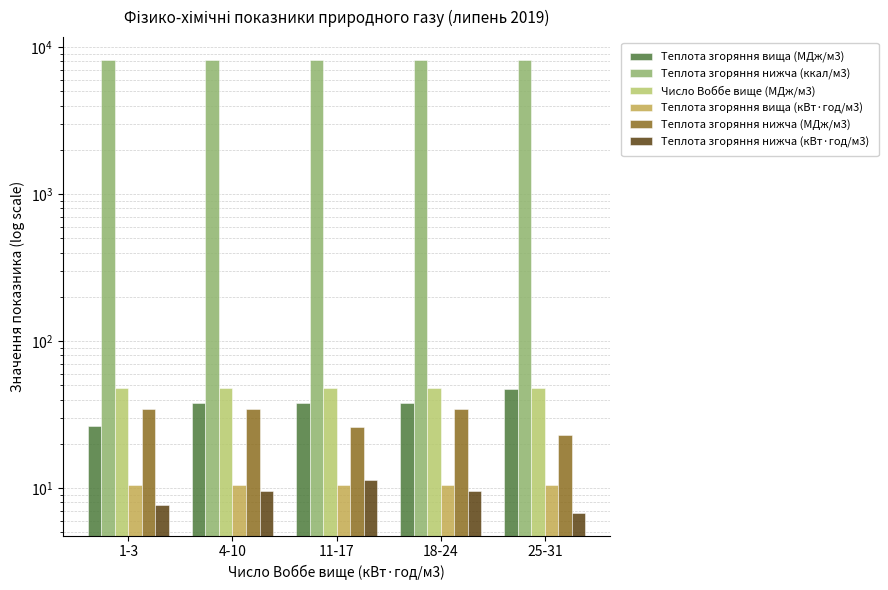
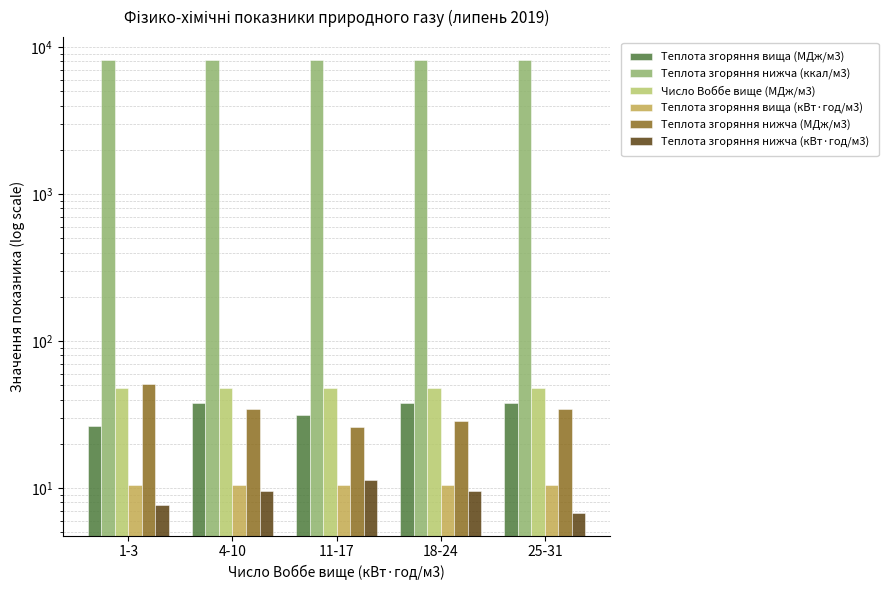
Теплота згоряння нижча (МДж/м3), 1-3: 34 -> 51
Теплота згоряння вища (МДж/м3), 11-17: 38 -> 32
Теплота згоряння нижча (МДж/м3), 18-24: 34 -> 29
Теплота згоряння вища (МДж/м3), 25-31: 47 -> 38
Теплота згоряння нижча (МДж/м3), 25-31: 23 -> 34
